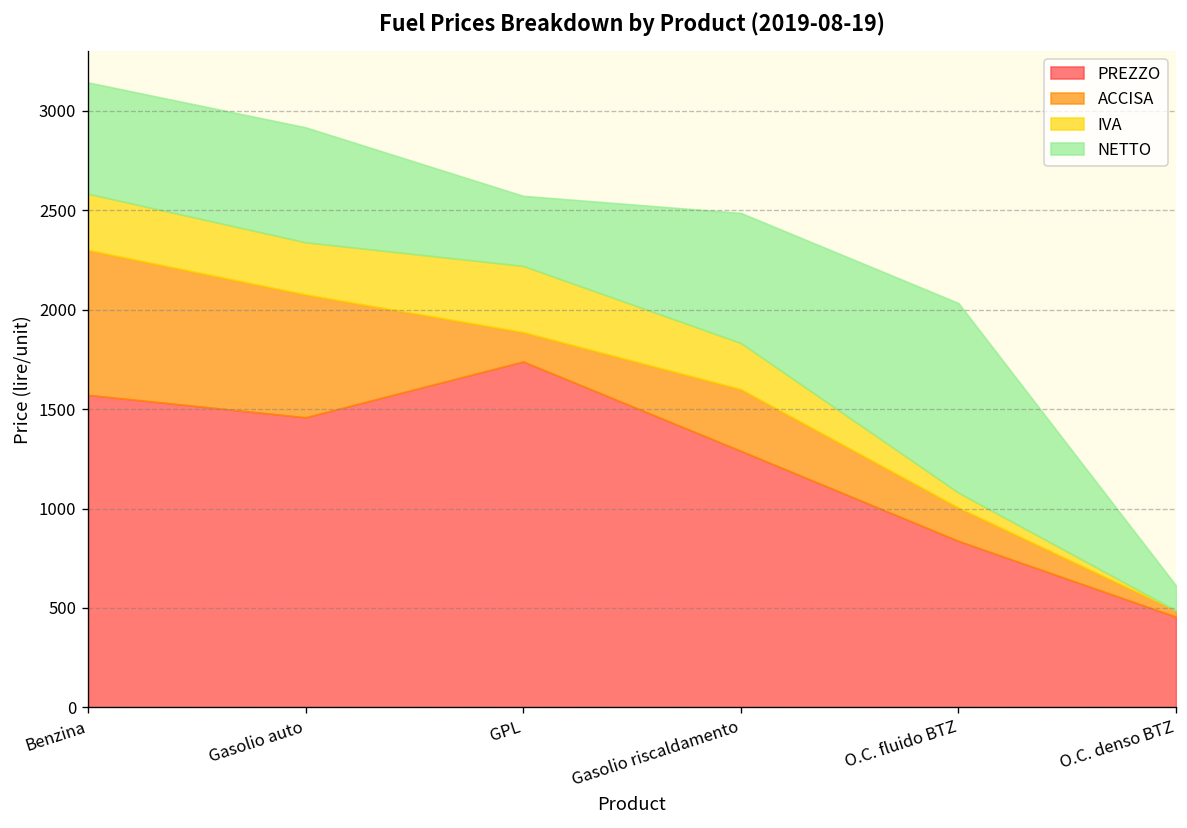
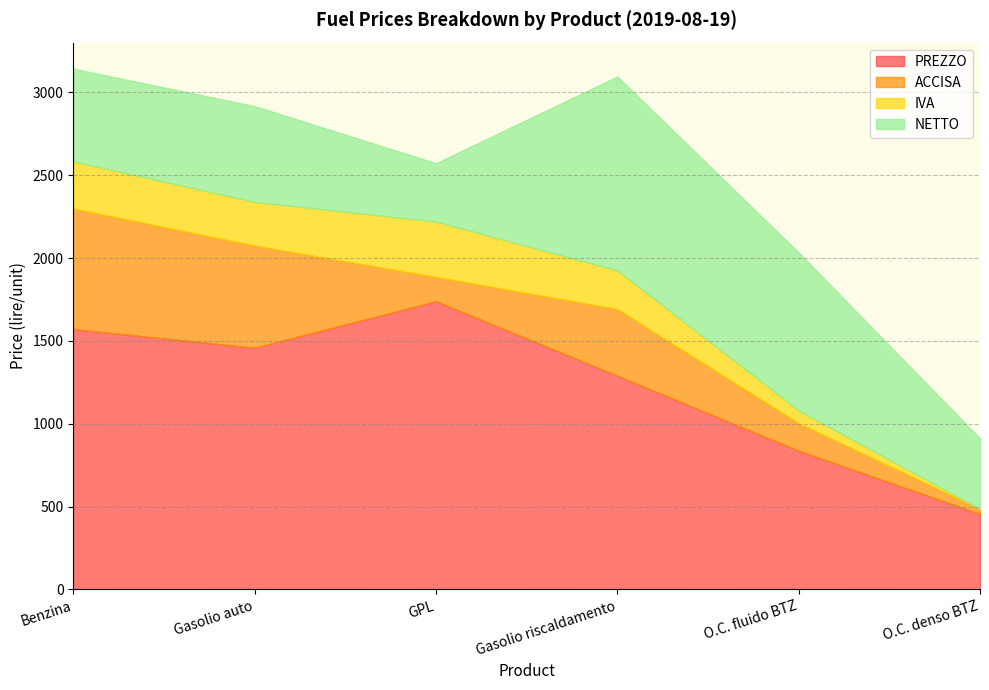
ACCISA, Gasolio riscaldamento: 310 -> 400
NETTO, Gasolio riscaldamento: 650 -> 1170
NETTO, O.C. denso BTZ: 130 -> 420
